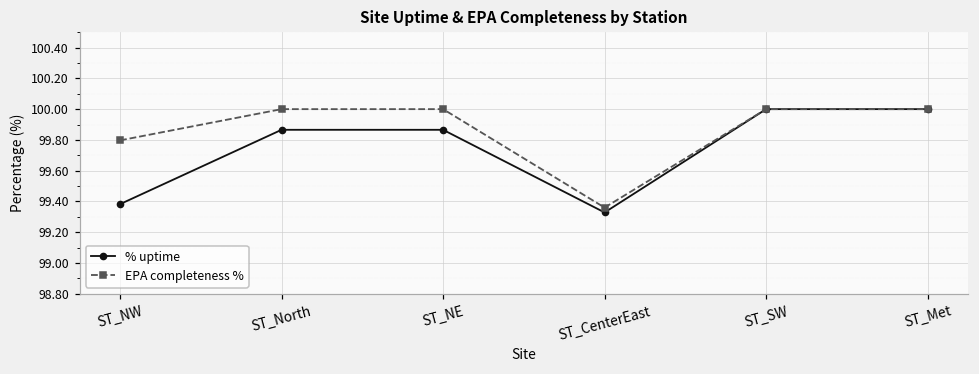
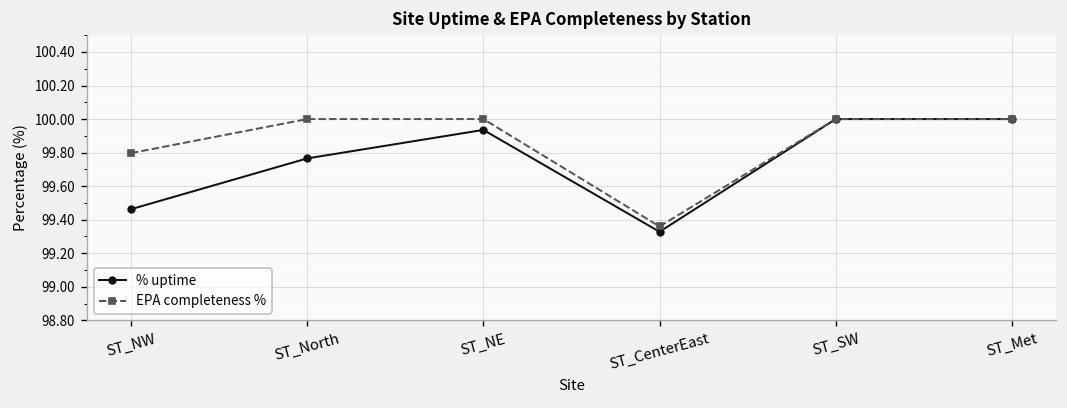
% uptime, ST_NW: 99.38 -> 99.46
% uptime, ST_North: 99.87 -> 99.77
% uptime, ST_NE: 99.87 -> 99.94
